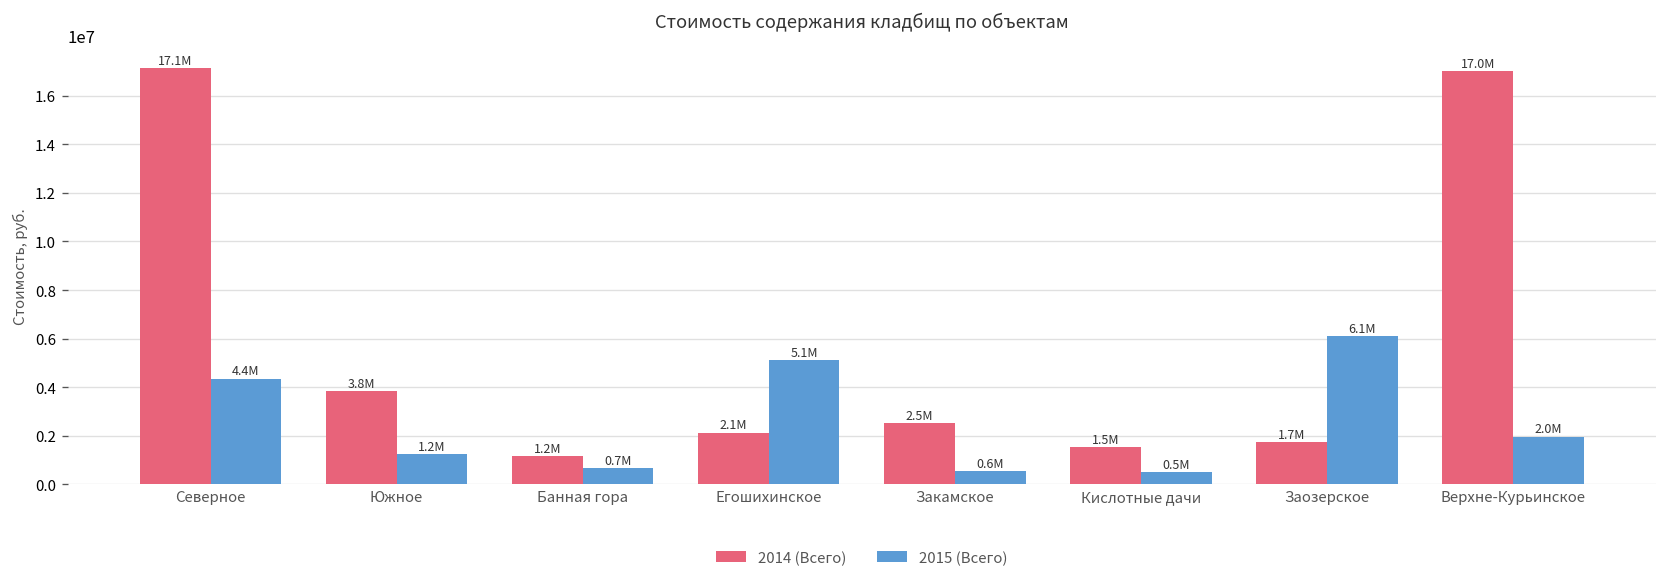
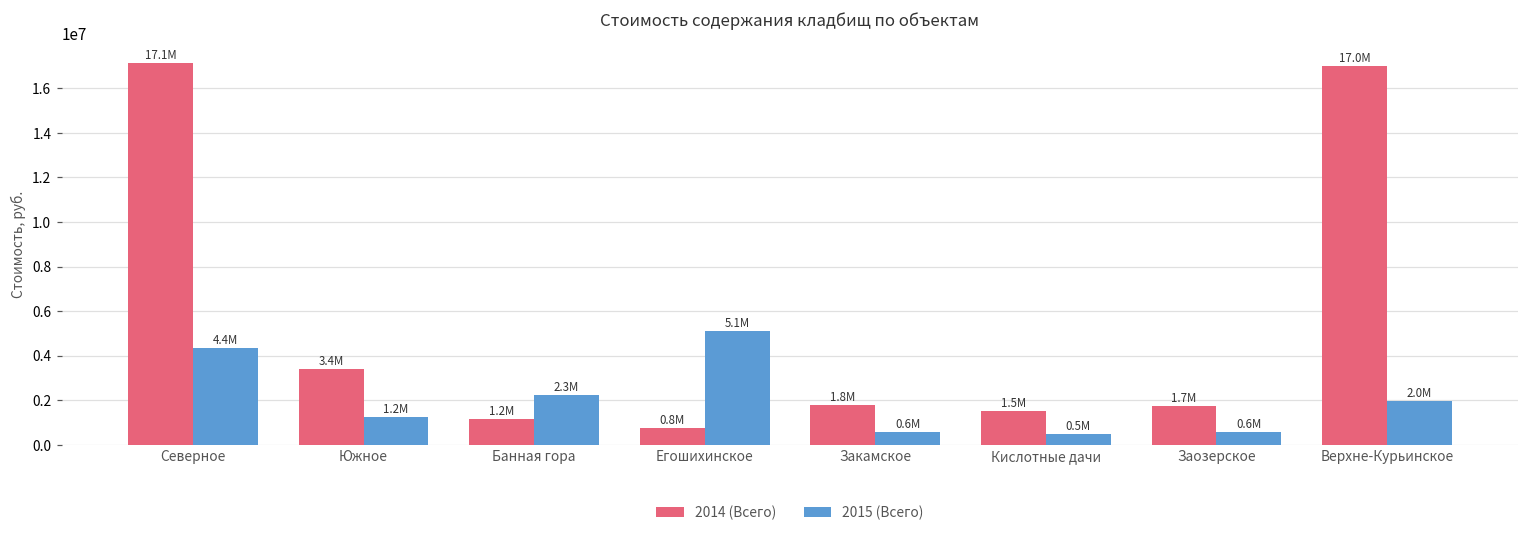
2014 (Всего), Южное: 3.8M -> 3.4M
2015 (Всего), Банная гора: 0.7M -> 2.3M
2014 (Всего), Егошихинское: 2.1M -> 0.8M
2014 (Всего), Закамское: 2.5M -> 1.8M
2015 (Всего), Заозерское: 6.1M -> 0.6M
